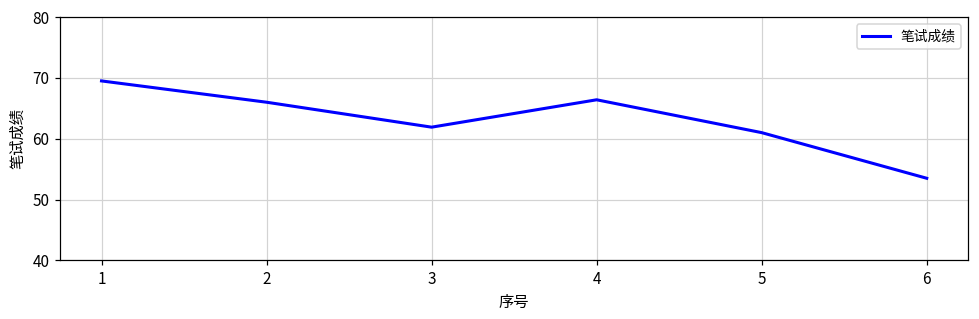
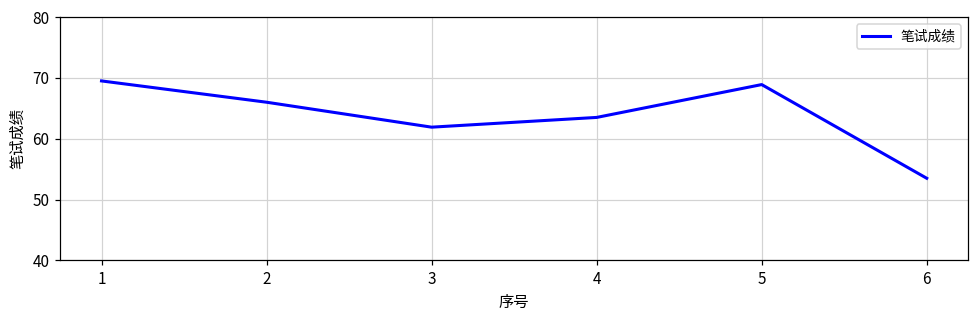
4: 66 -> 64
5: 61 -> 69
